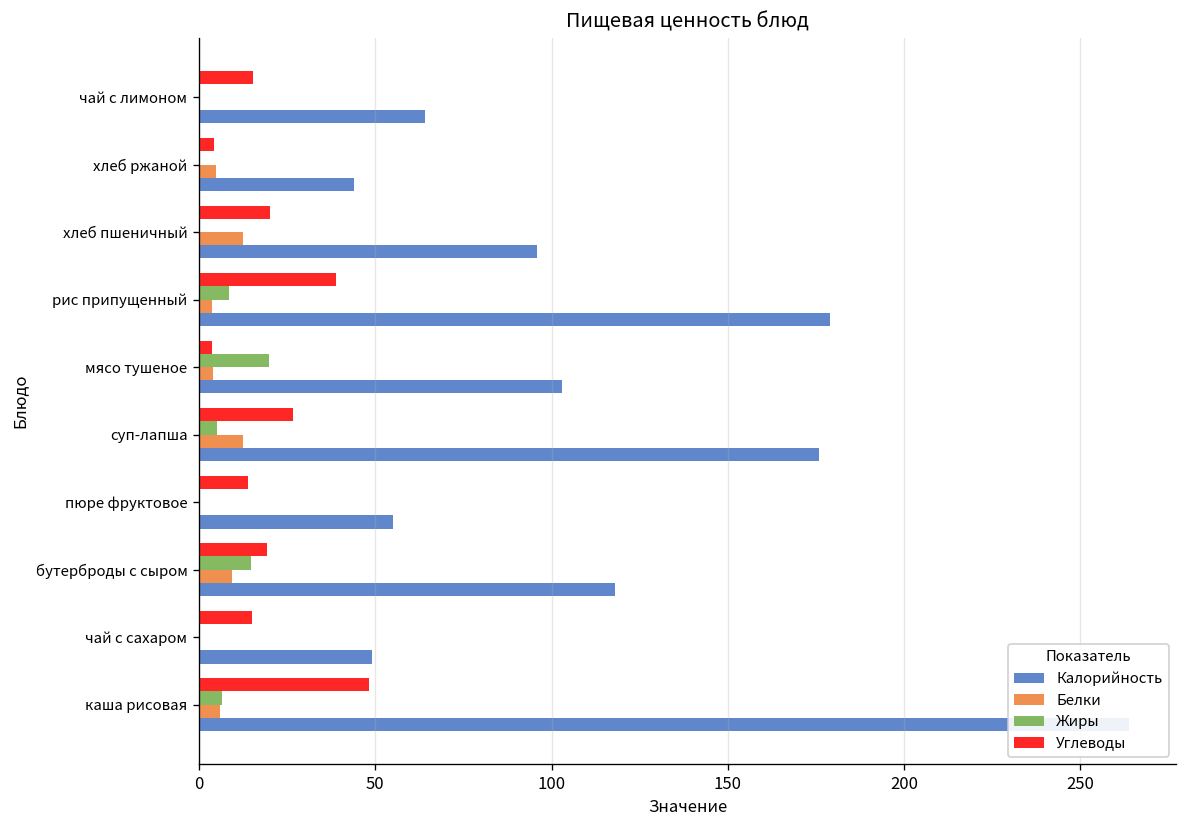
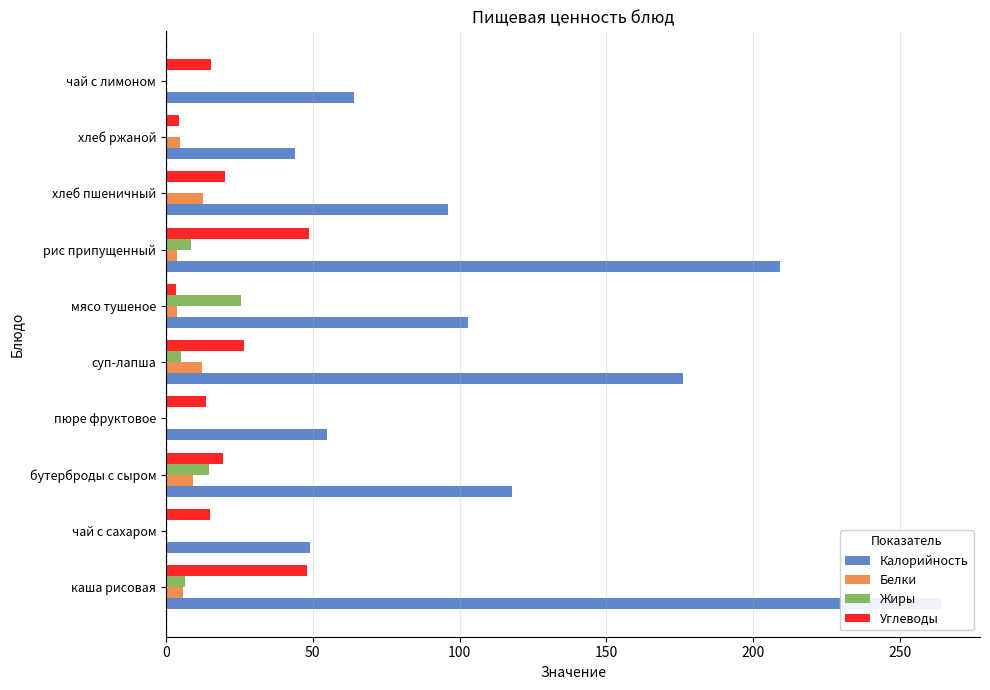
Углеводы, рис припущенный: 39 -> 49
Калорийность, рис припущенный: 179 -> 209
Жиры, мясо тушеное: 20 -> 26
